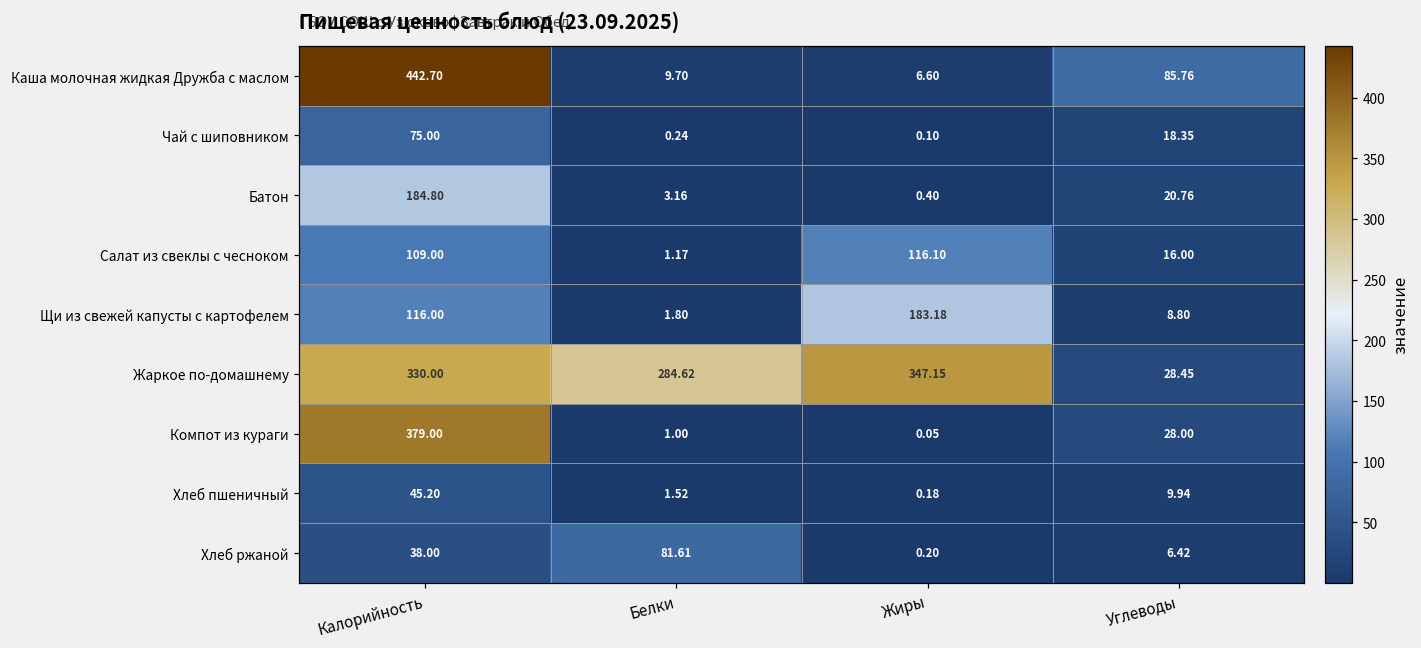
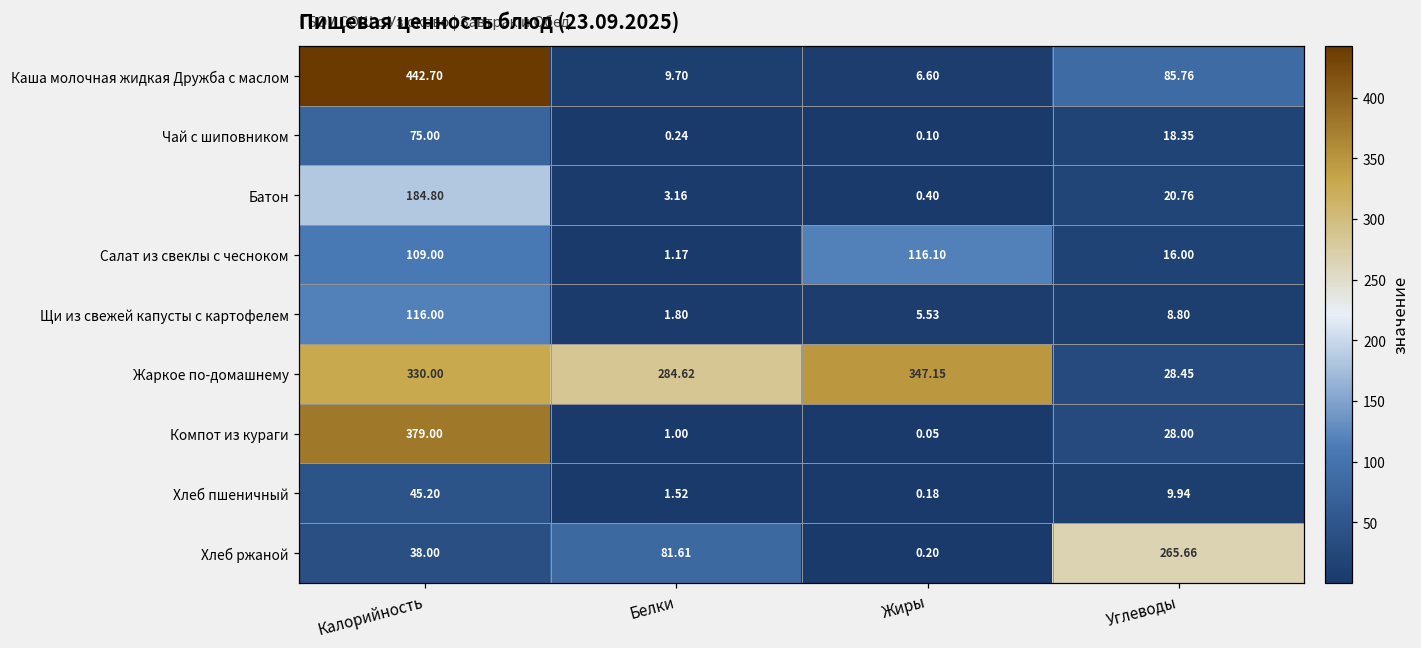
Щи из свежей капусты с картофелем, Жиры: 183.18 -> 5.53
Хлеб ржаной, Углеводы: 6.42 -> 265.66
